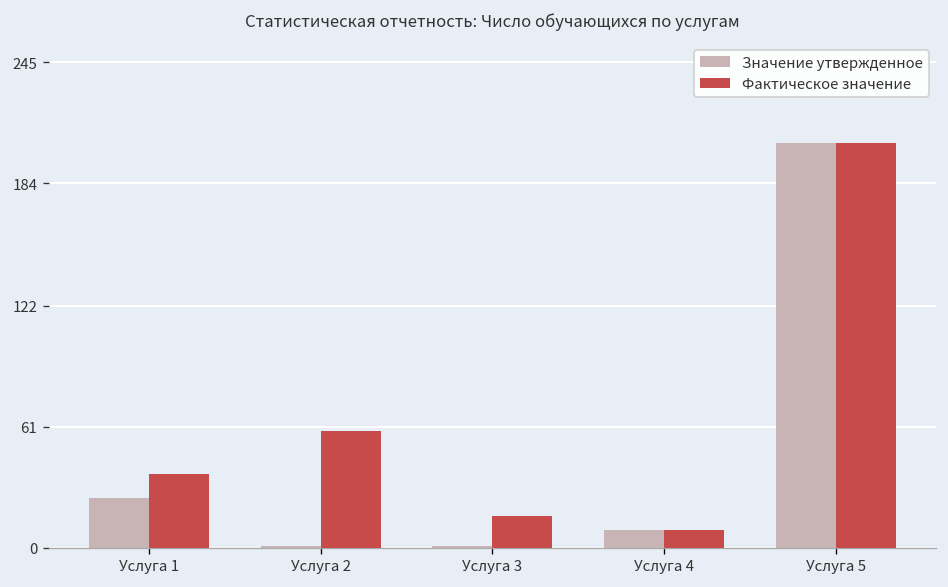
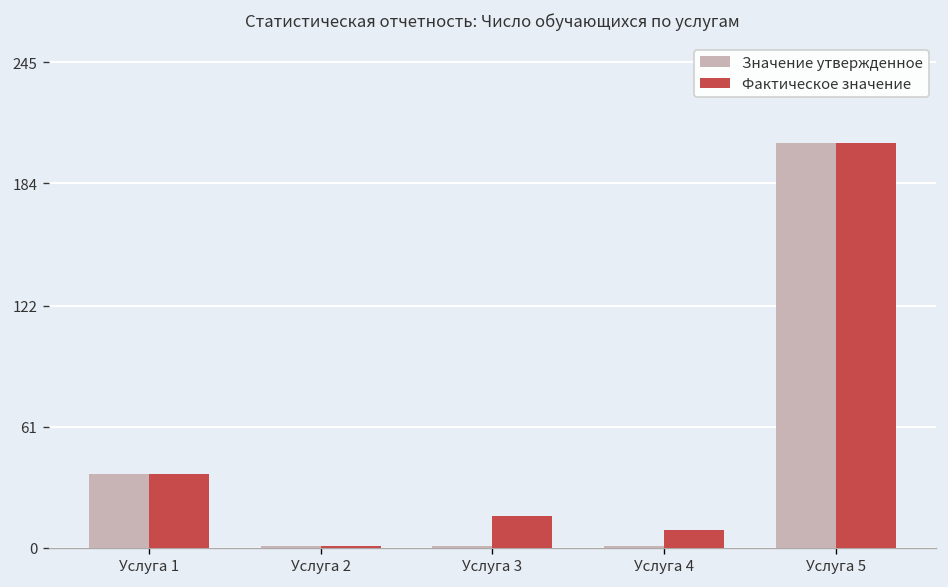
Значение утвержденное, Услуга 1: 25 -> 37
Фактическое значение, Услуга 2: 59 -> 1
Значение утвержденное, Услуга 4: 9 -> 1
